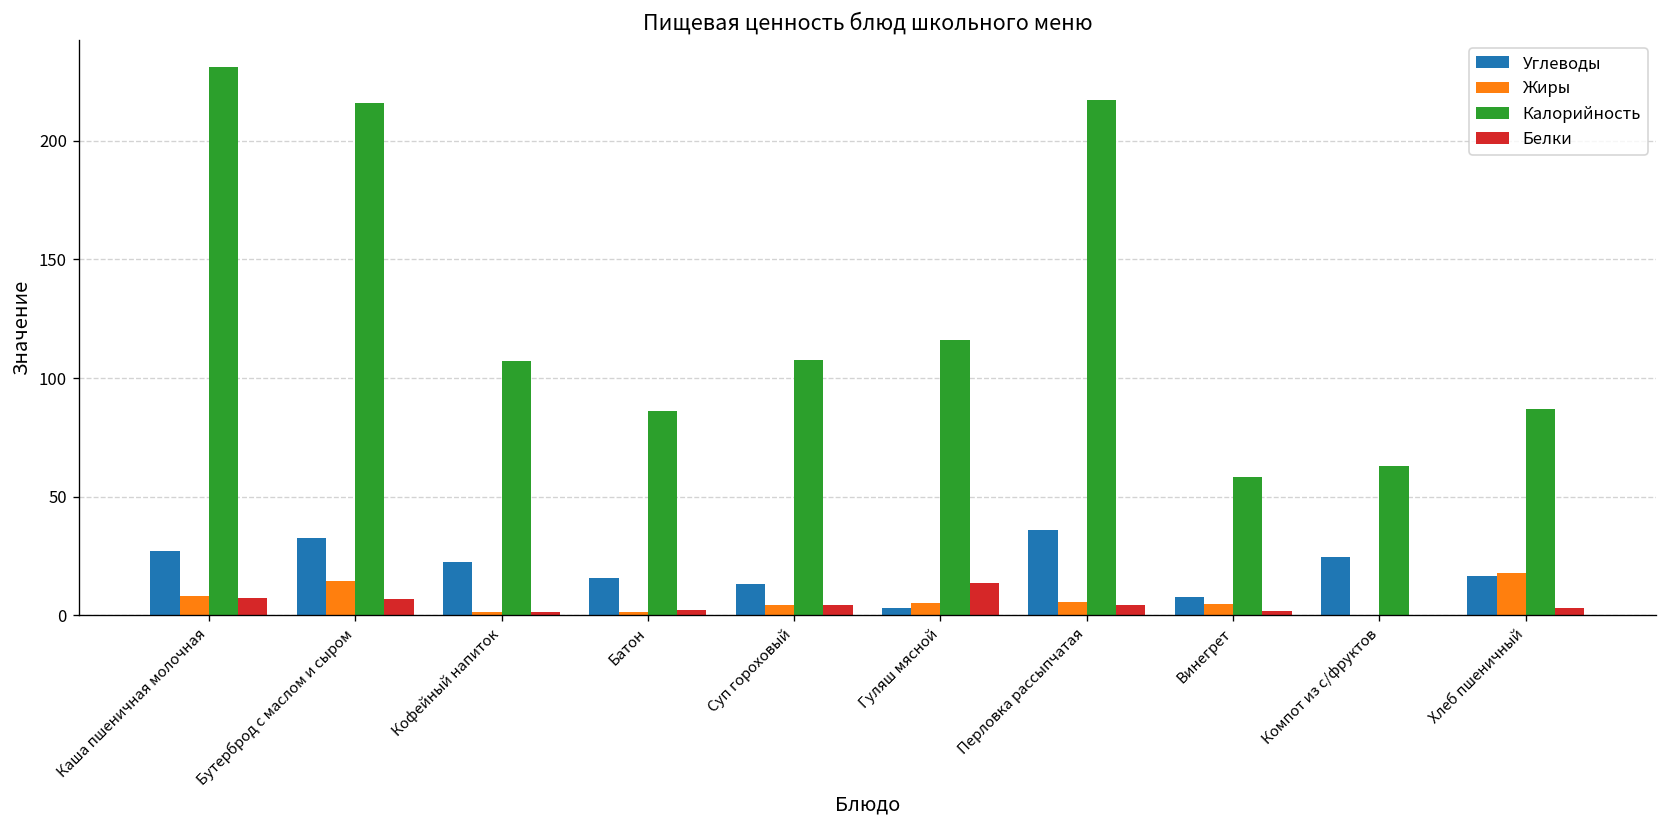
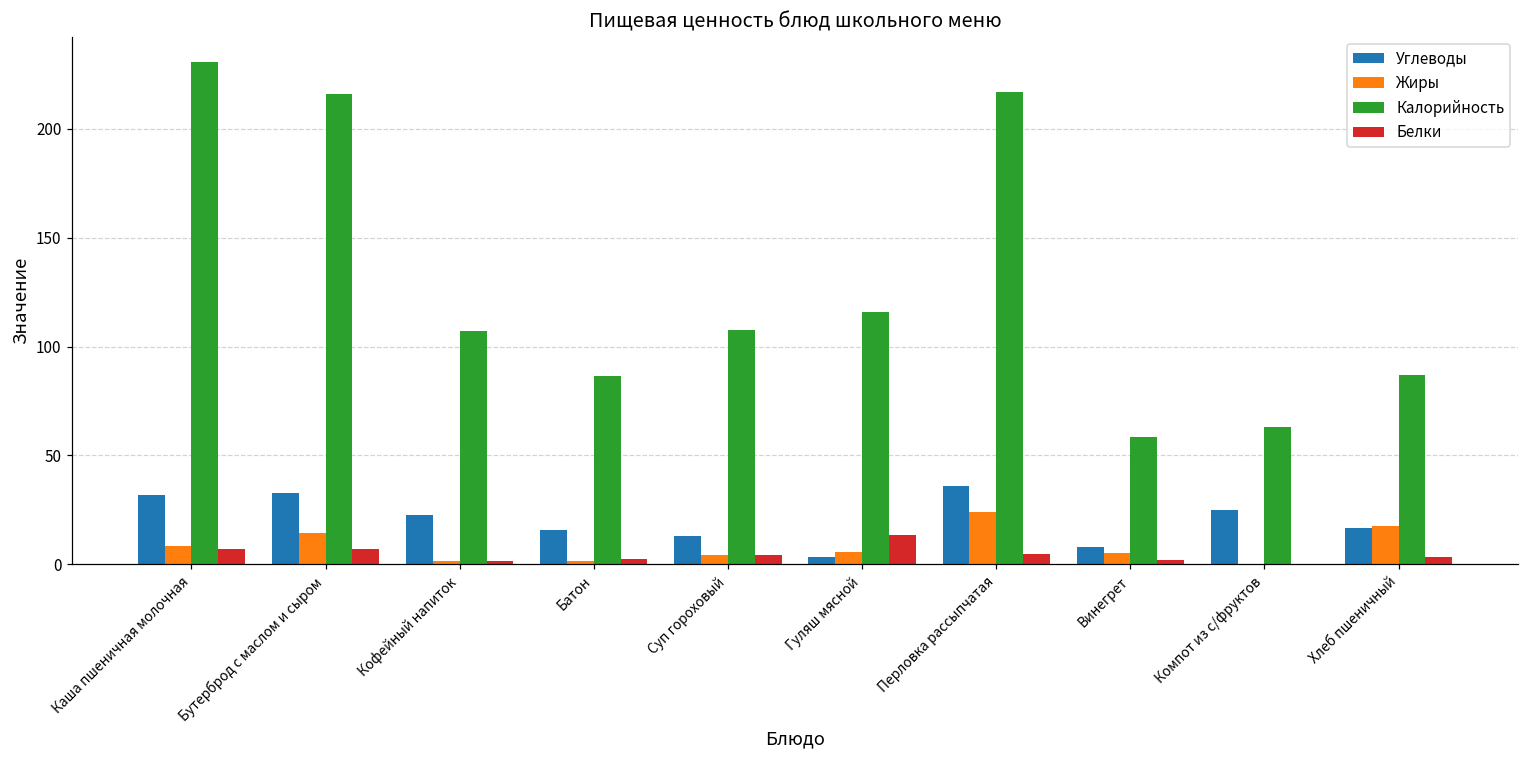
Углеводы, Каша пшеничная молочная: 27 -> 32
Жиры, Перловка рассыпчатая: 6 -> 24
